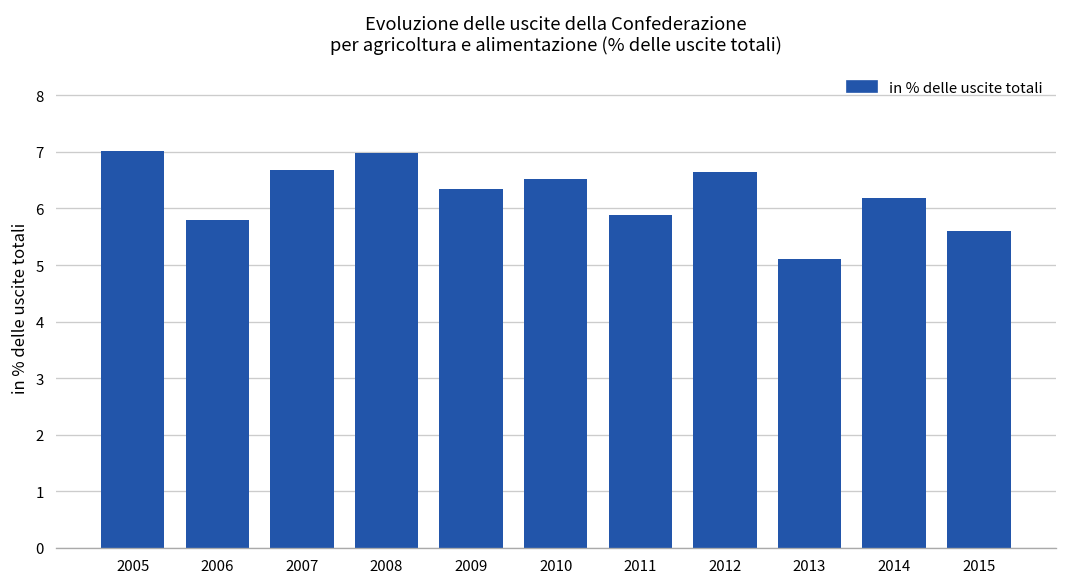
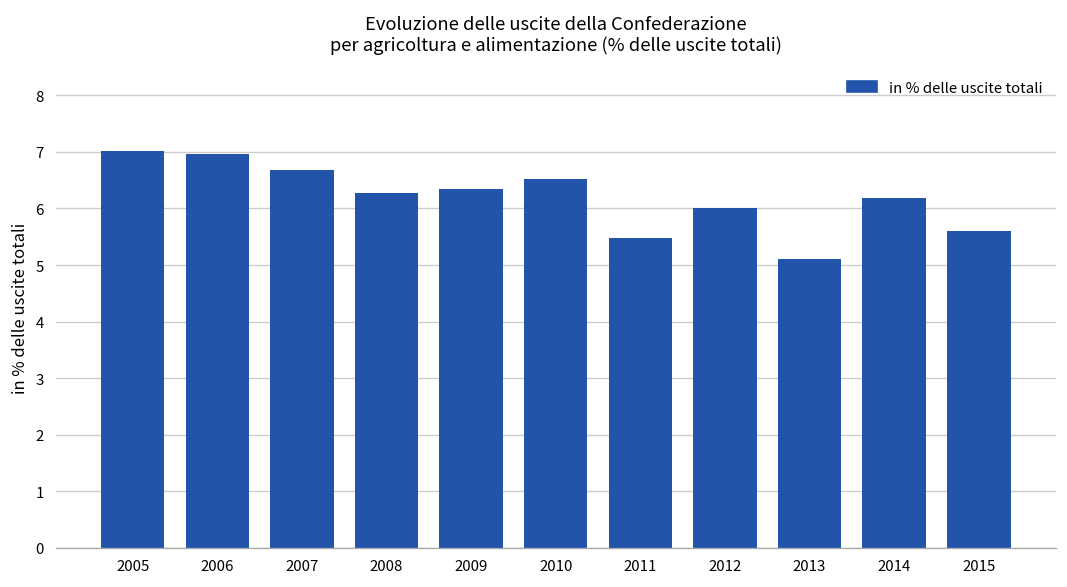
2006: 5.8 -> 7.0
2008: 7.0 -> 6.3
2011: 5.9 -> 5.5
2012: 6.6 -> 6.0
